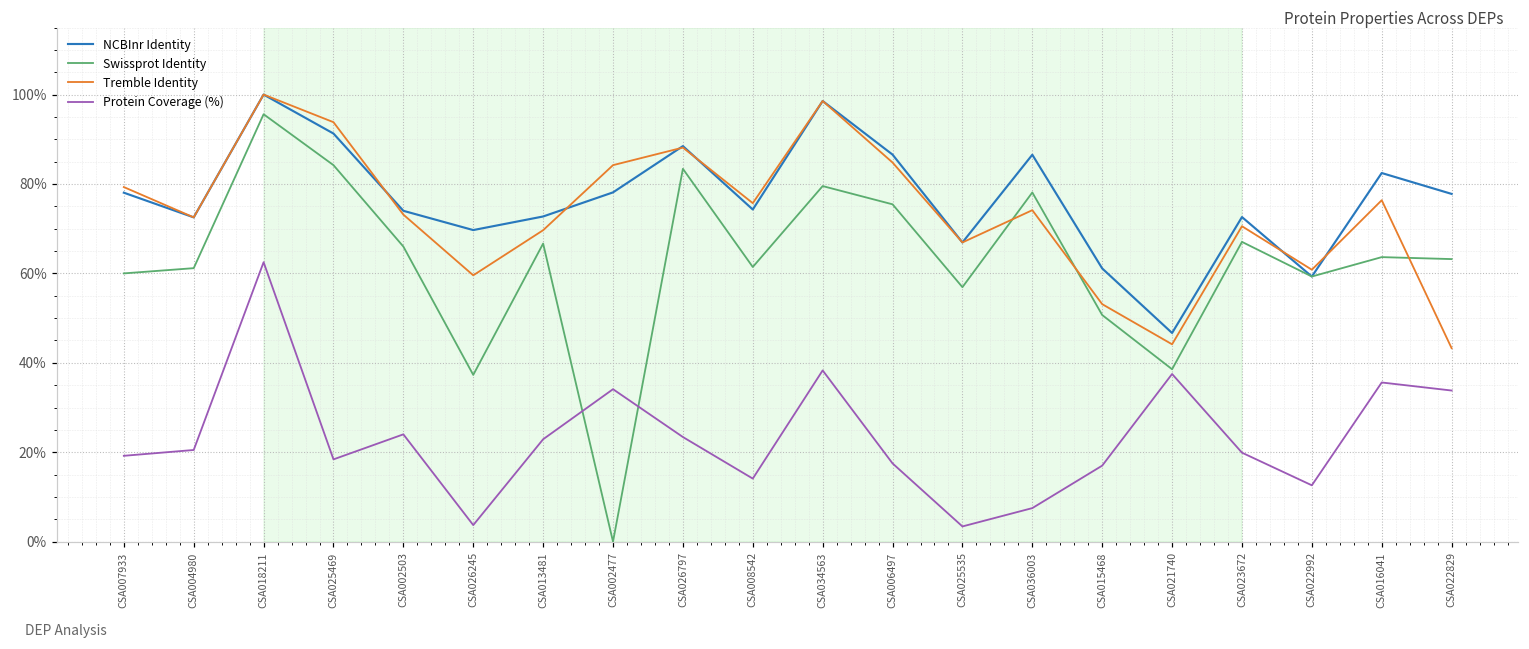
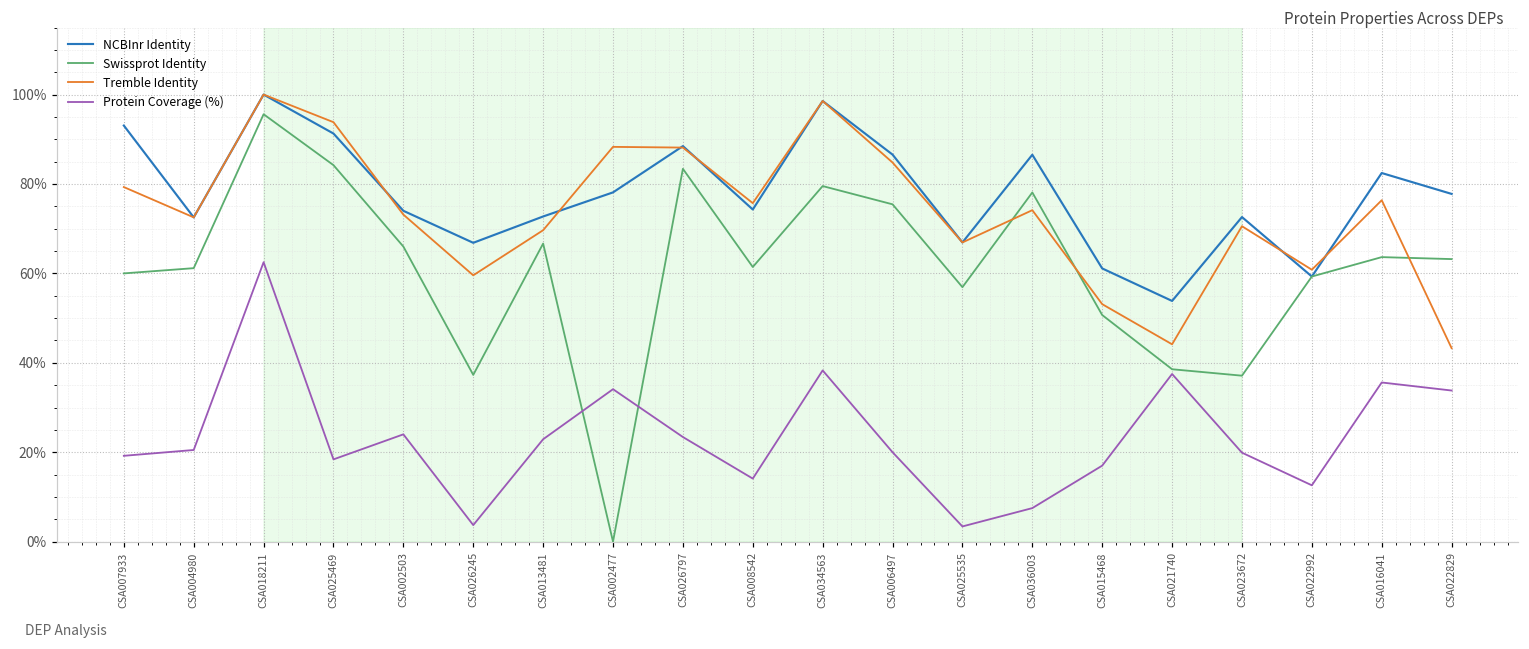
NCBInr Identity, CSA007933: 78% -> 93%
NCBInr Identity, CSA026245: 70% -> 67%
Tremble Identity, CSA002477: 84% -> 88%
Protein Coverage (%), CSA006497: 18% -> 20%
NCBInr Identity, CSA021740: 47% -> 54%
Swissprot Identity, CSA023672: 67% -> 37%
